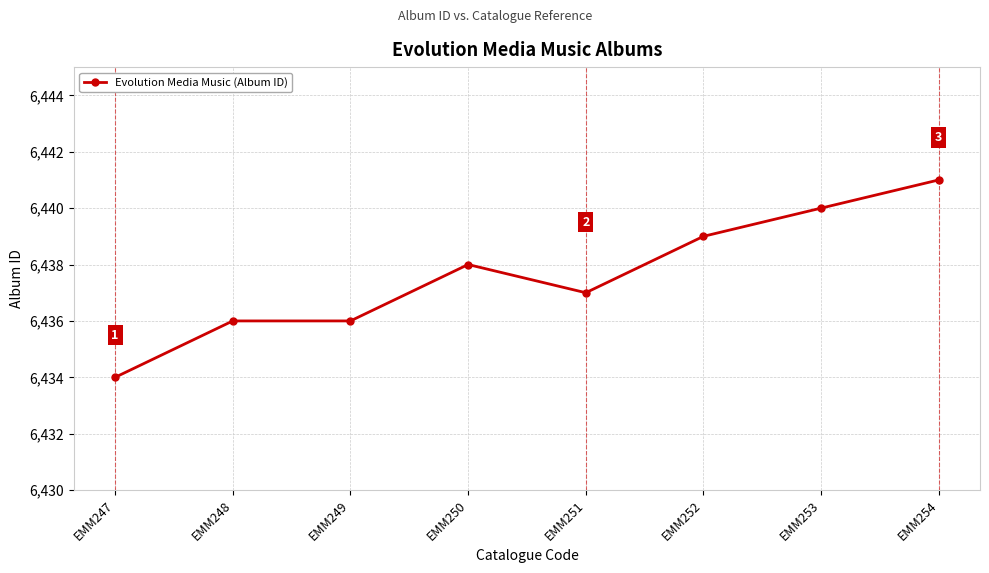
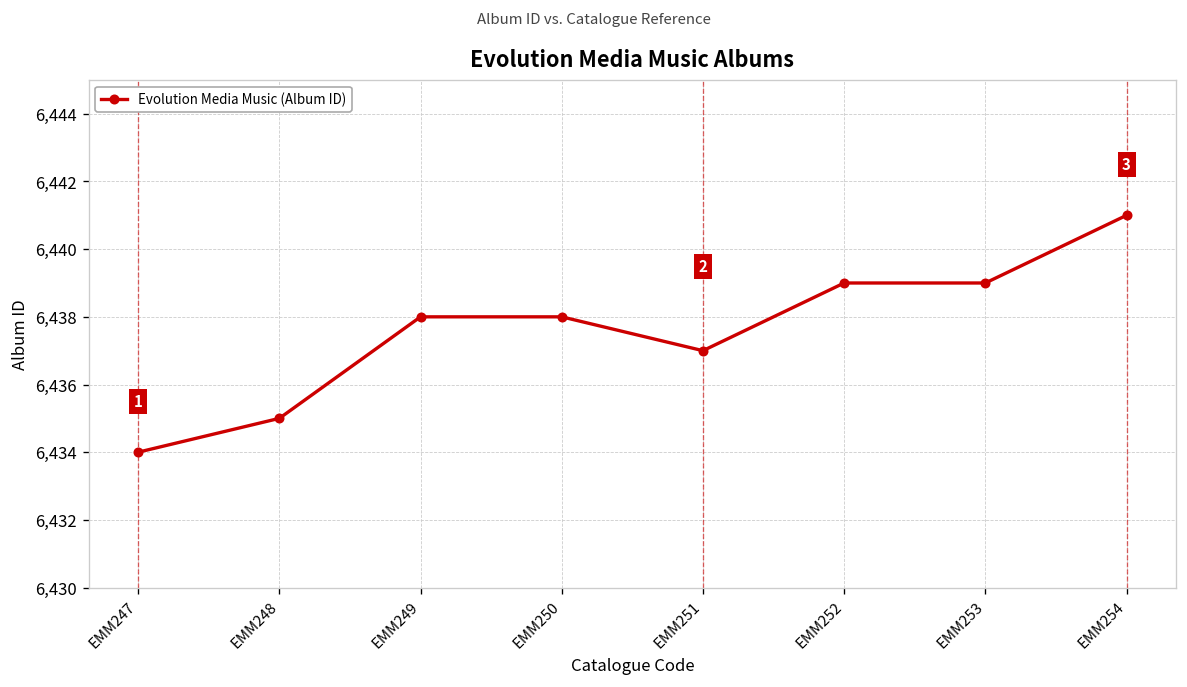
EMM248: 6,436 -> 6,435
EMM249: 6,436 -> 6,438
EMM253: 6,440 -> 6,439
